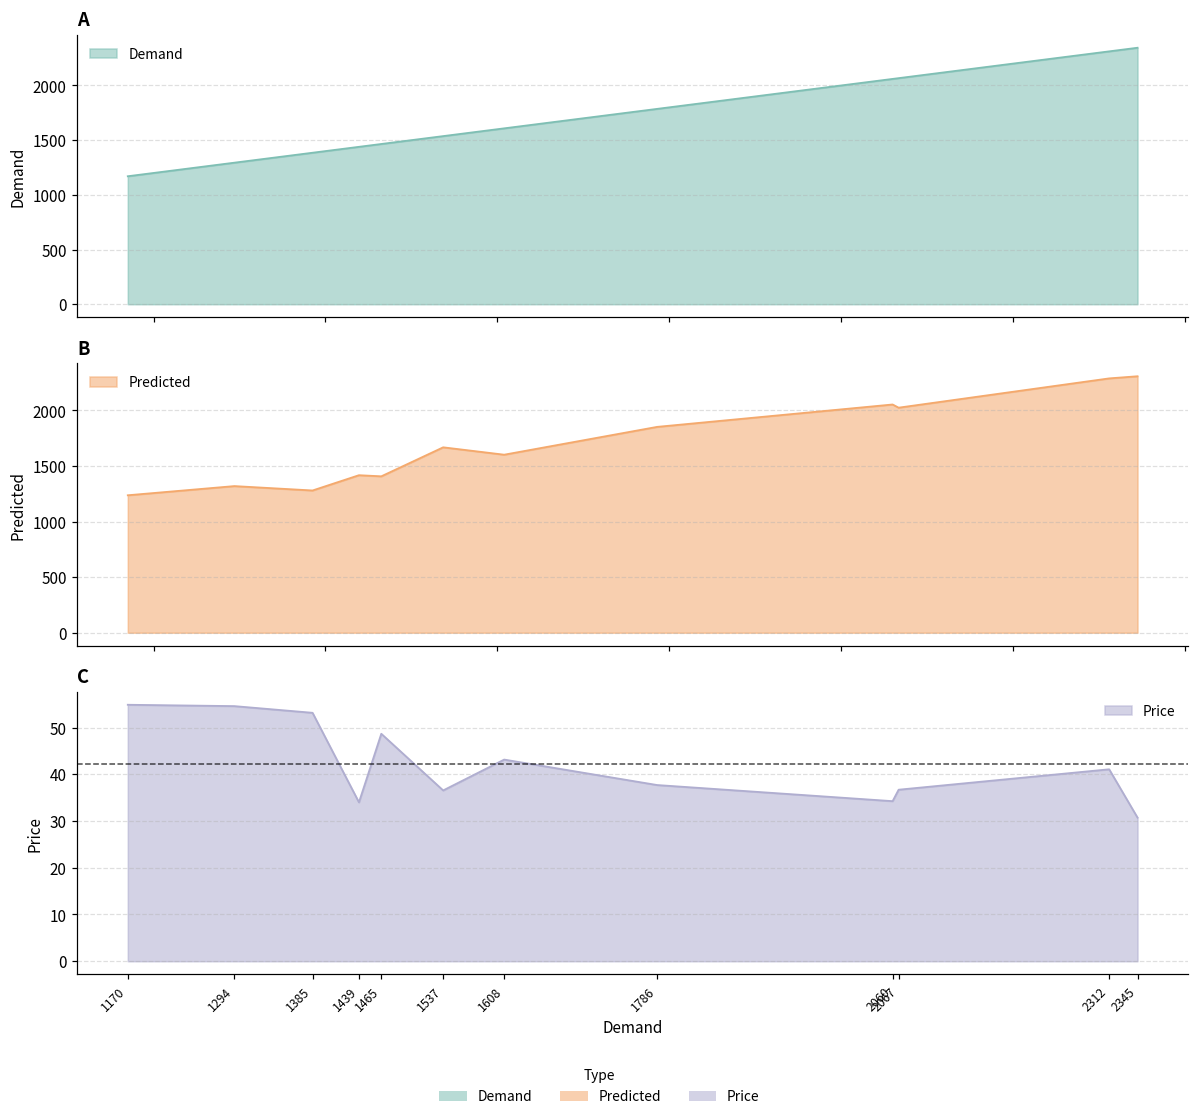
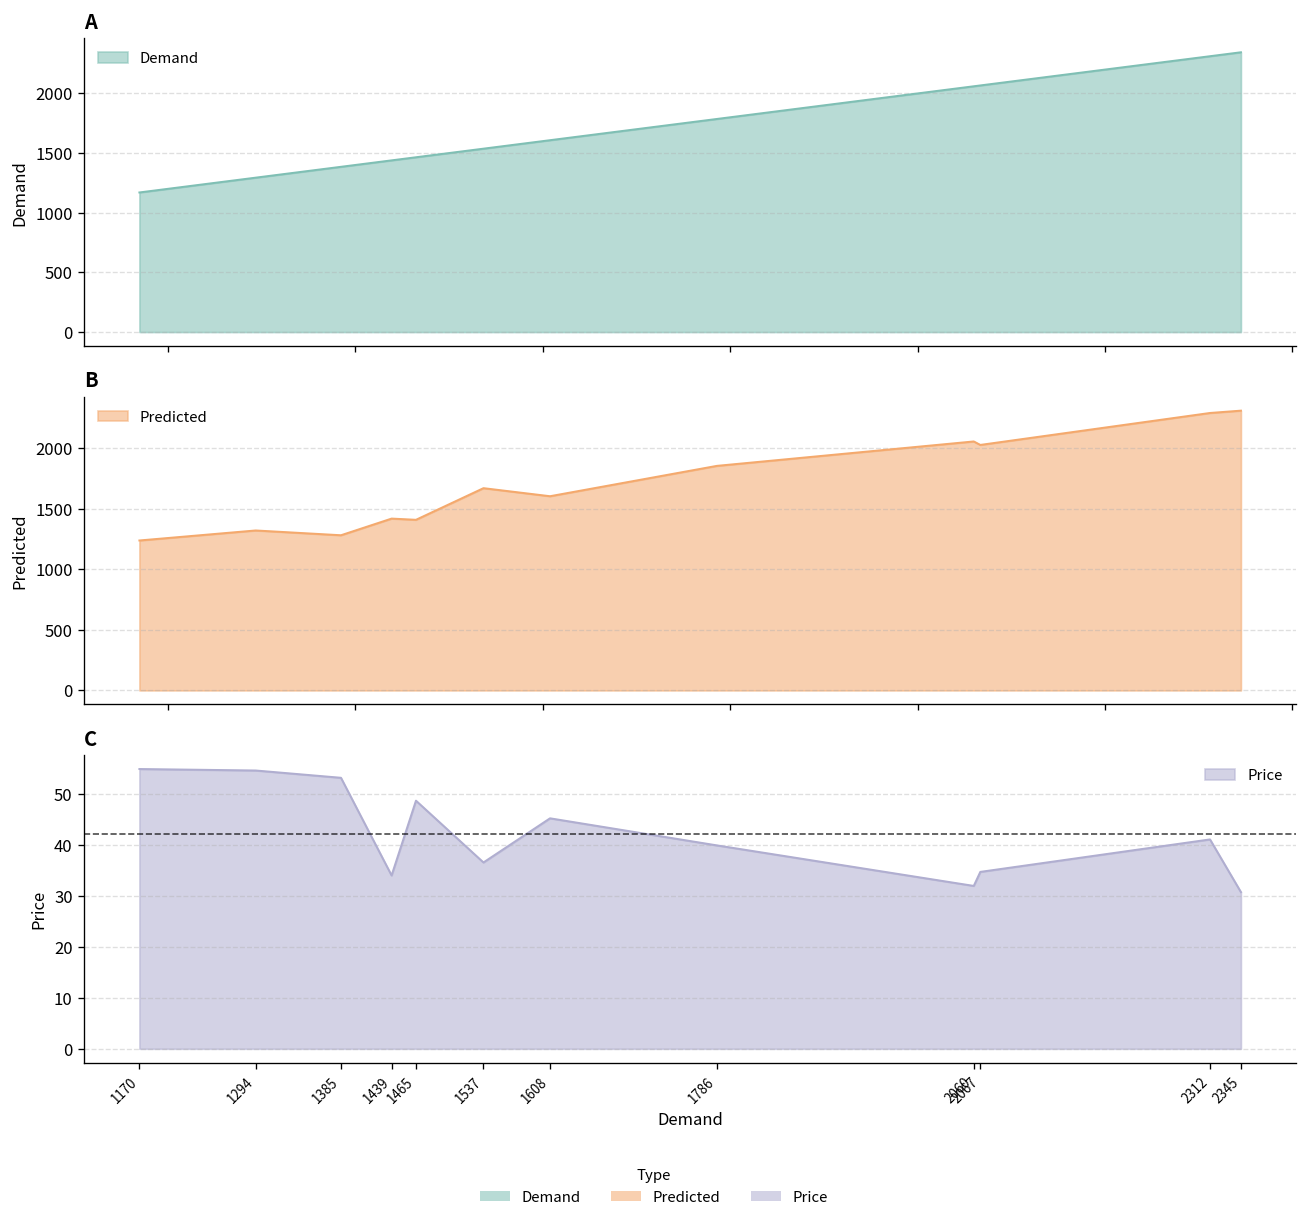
C, 1608: 43 -> 45
C, 1786: 38 -> 40
C, 2060: 34 -> 32
C, 2067: 37 -> 35
